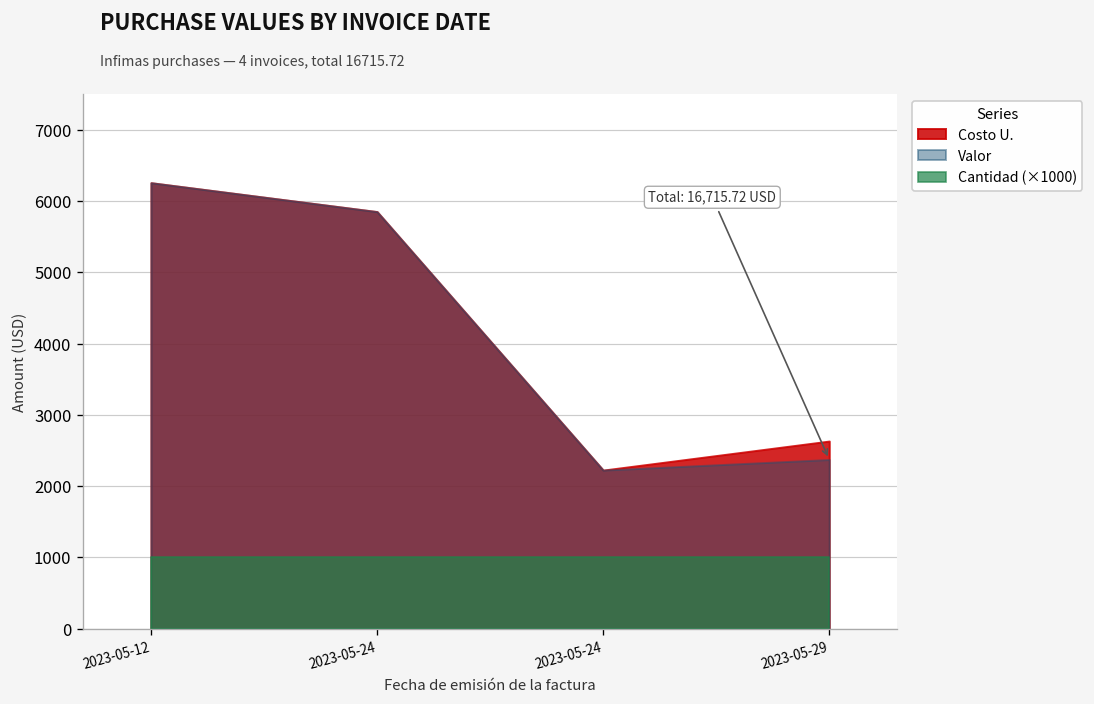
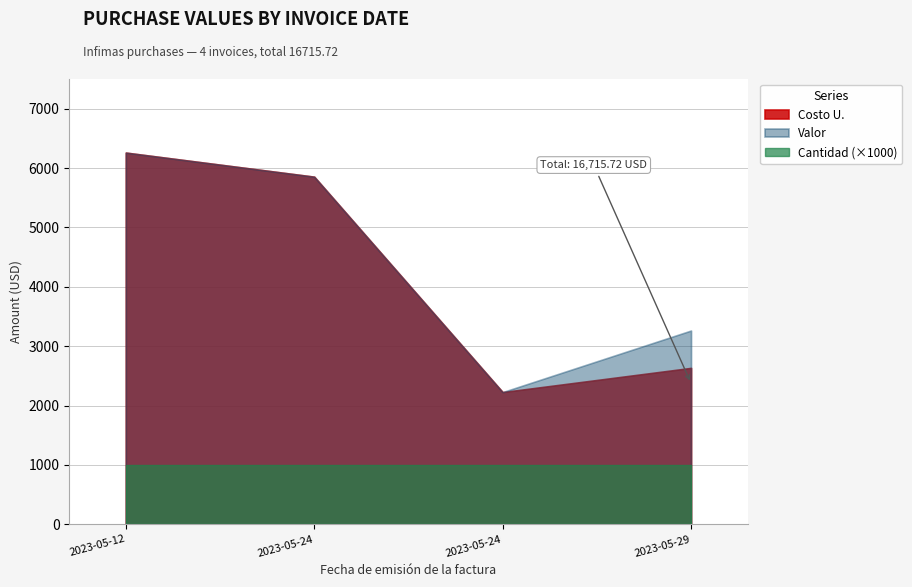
Valor, 2023-05-29: 2400 -> 3300
